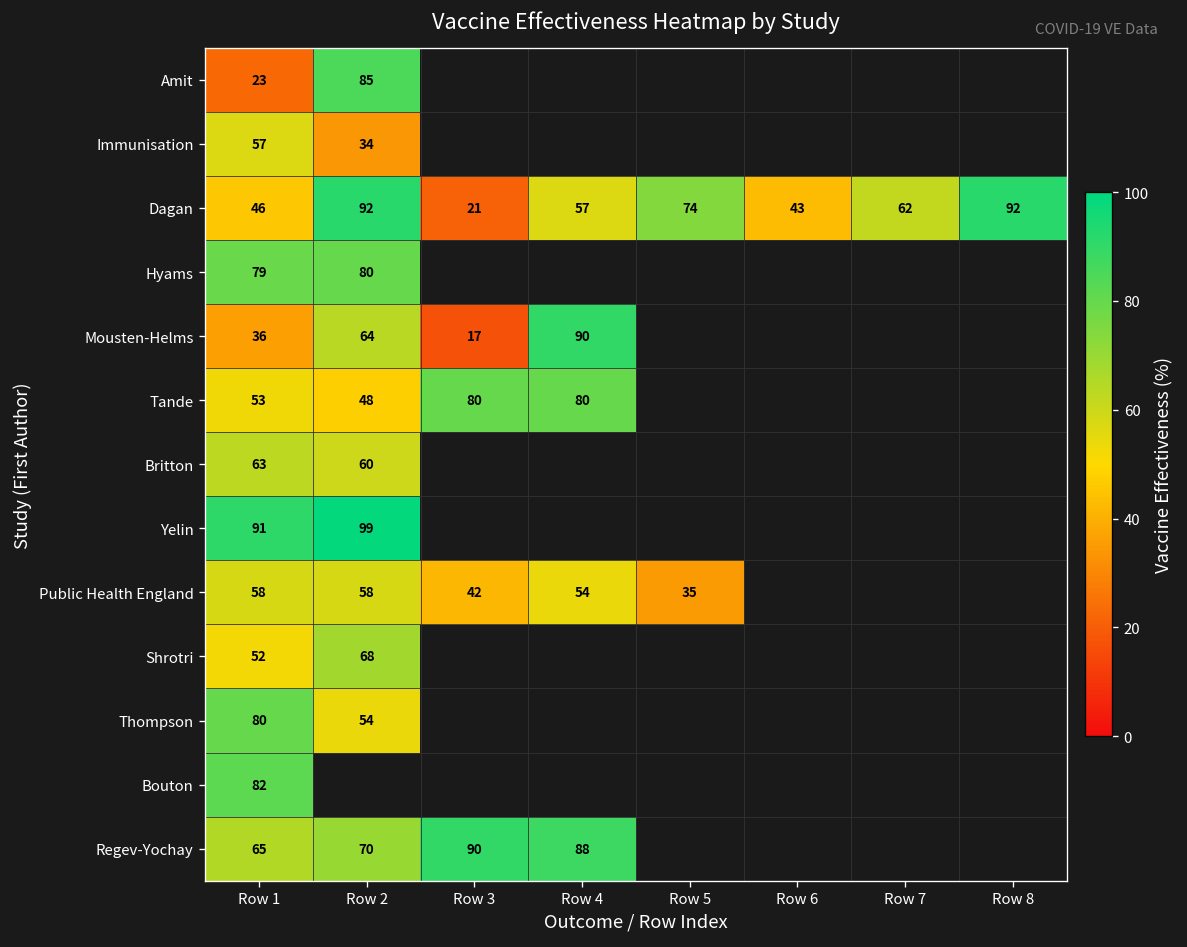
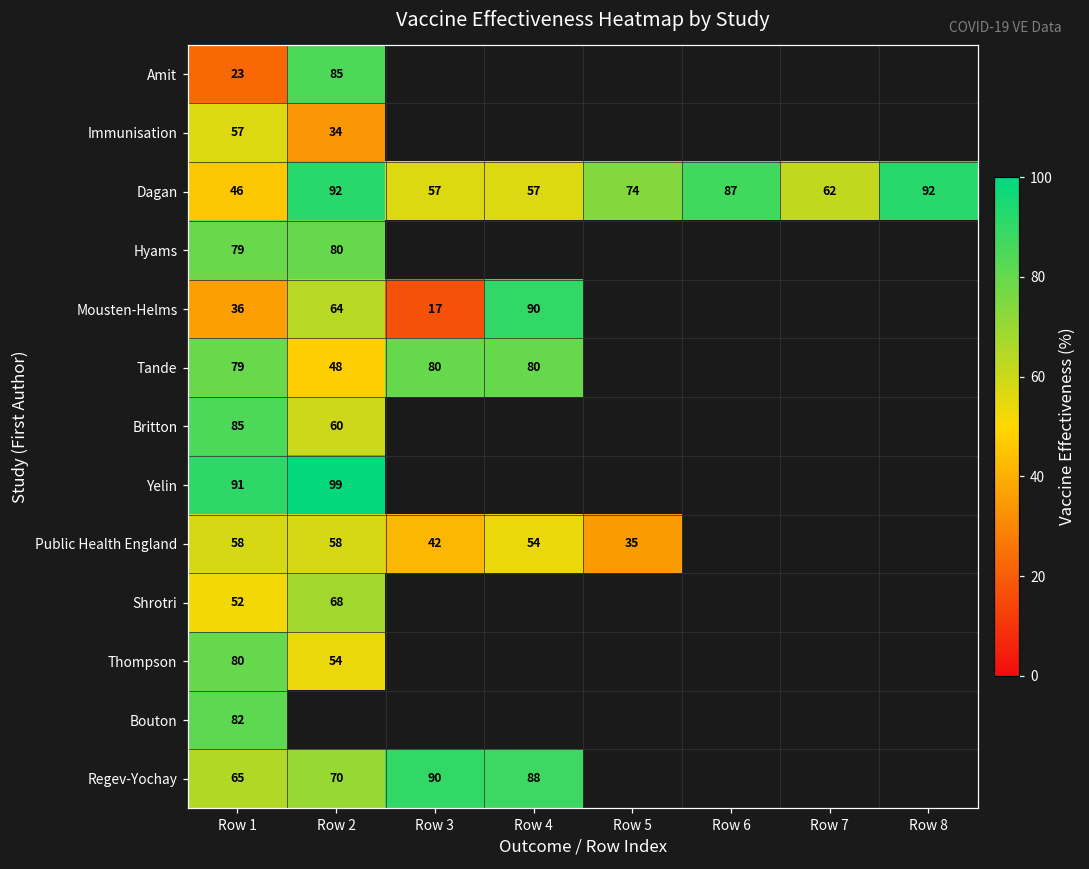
Dagan, Row 3: 21 -> 57
Dagan, Row 6: 43 -> 87
Tande, Row 1: 53 -> 79
Britton, Row 1: 63 -> 85
